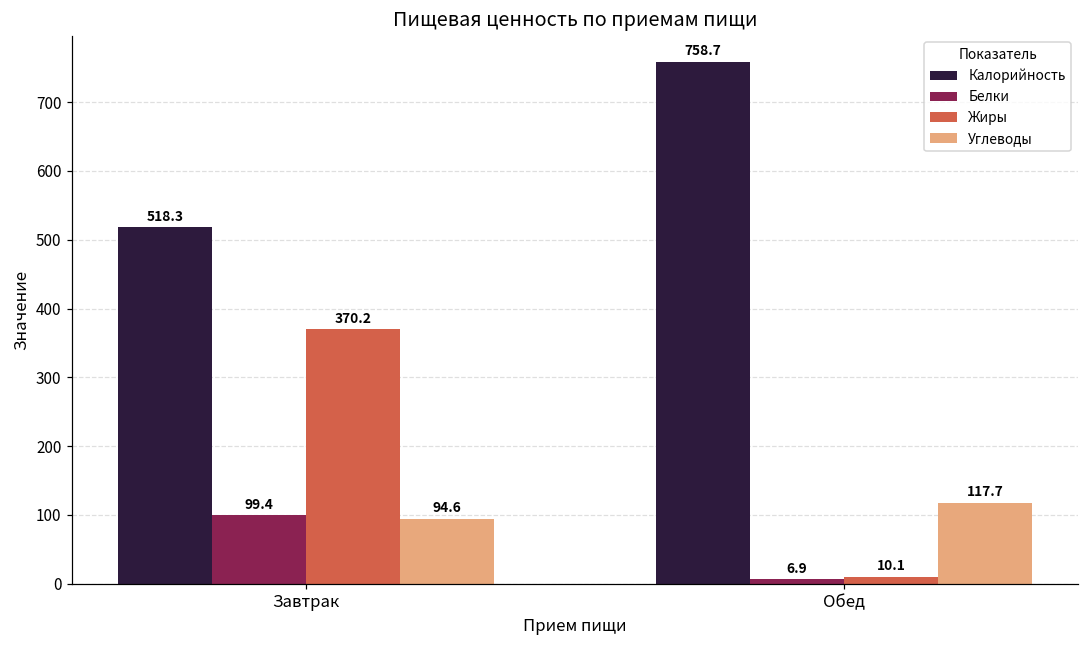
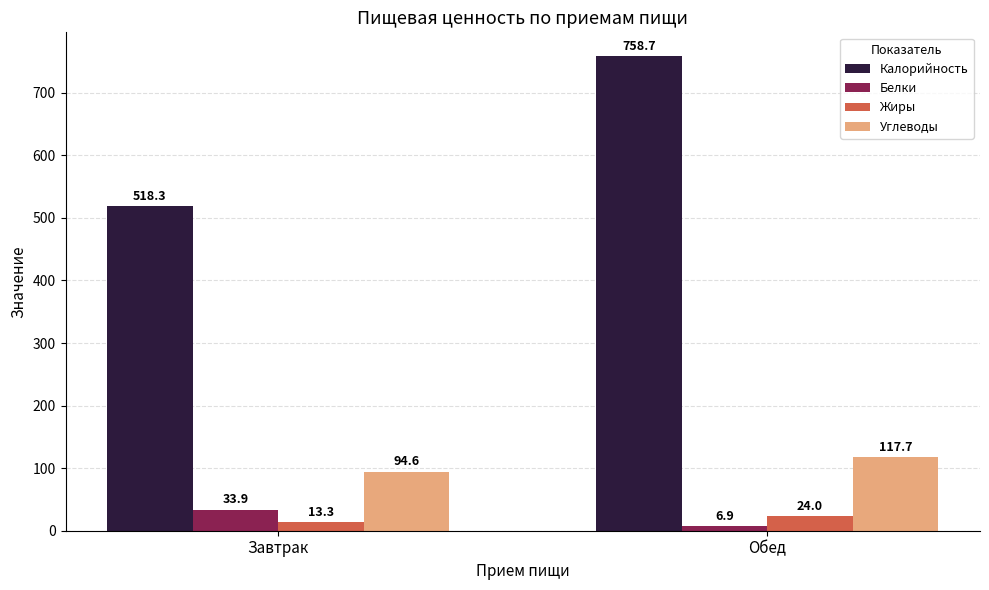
Белки, Завтрак: 99.4 -> 33.9
Жиры, Завтрак: 370.2 -> 13.3
Жиры, Обед: 10.1 -> 24.0
